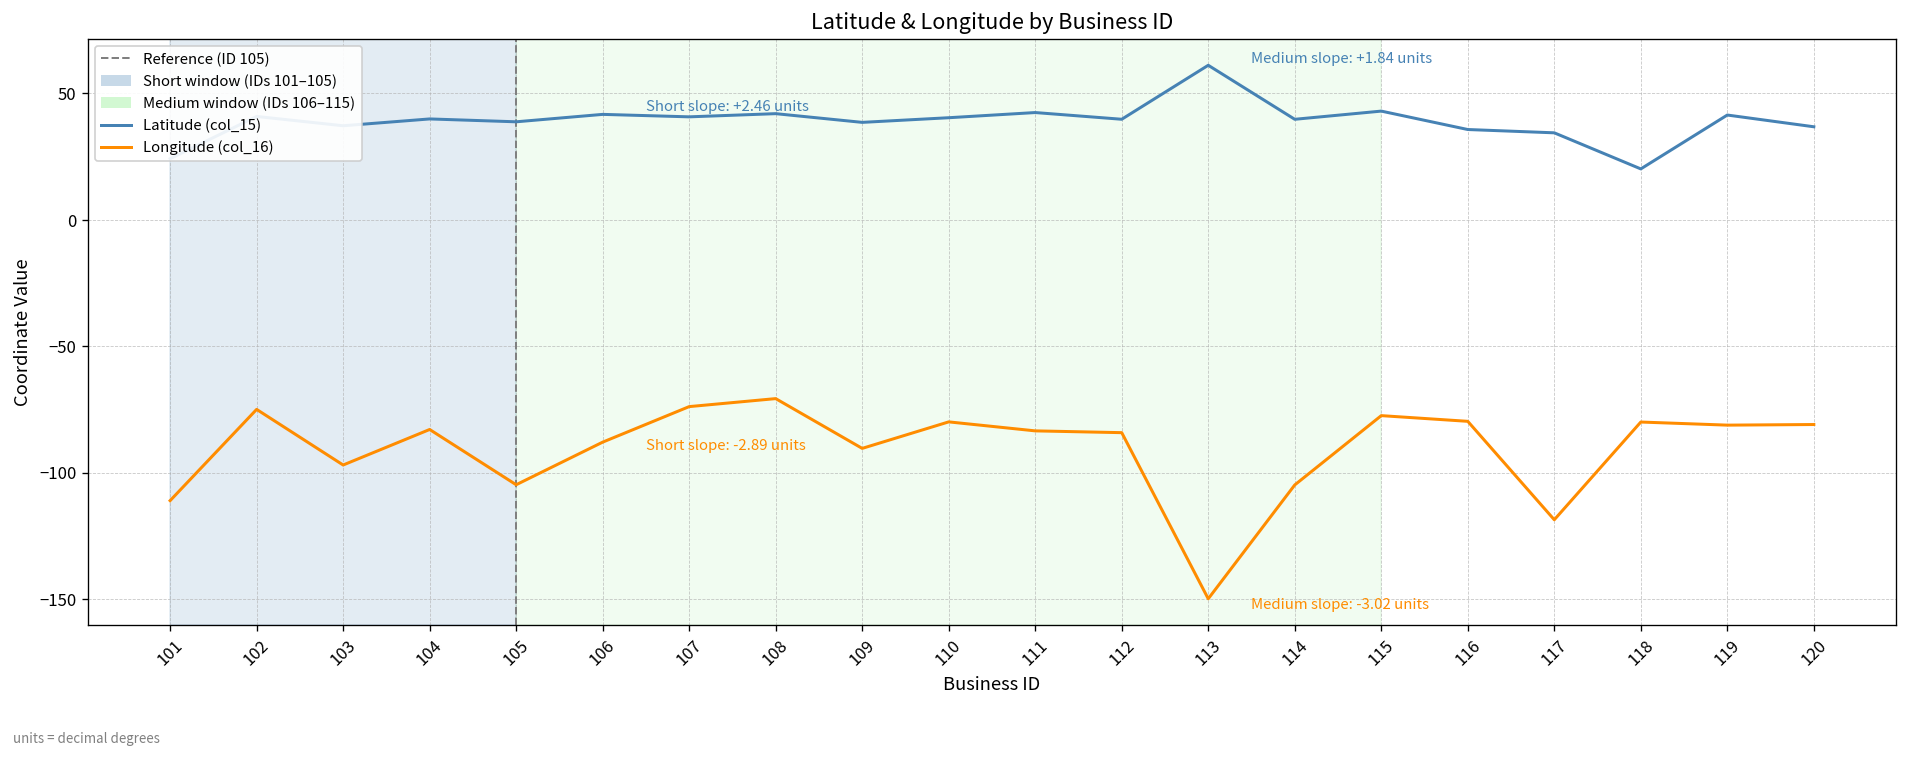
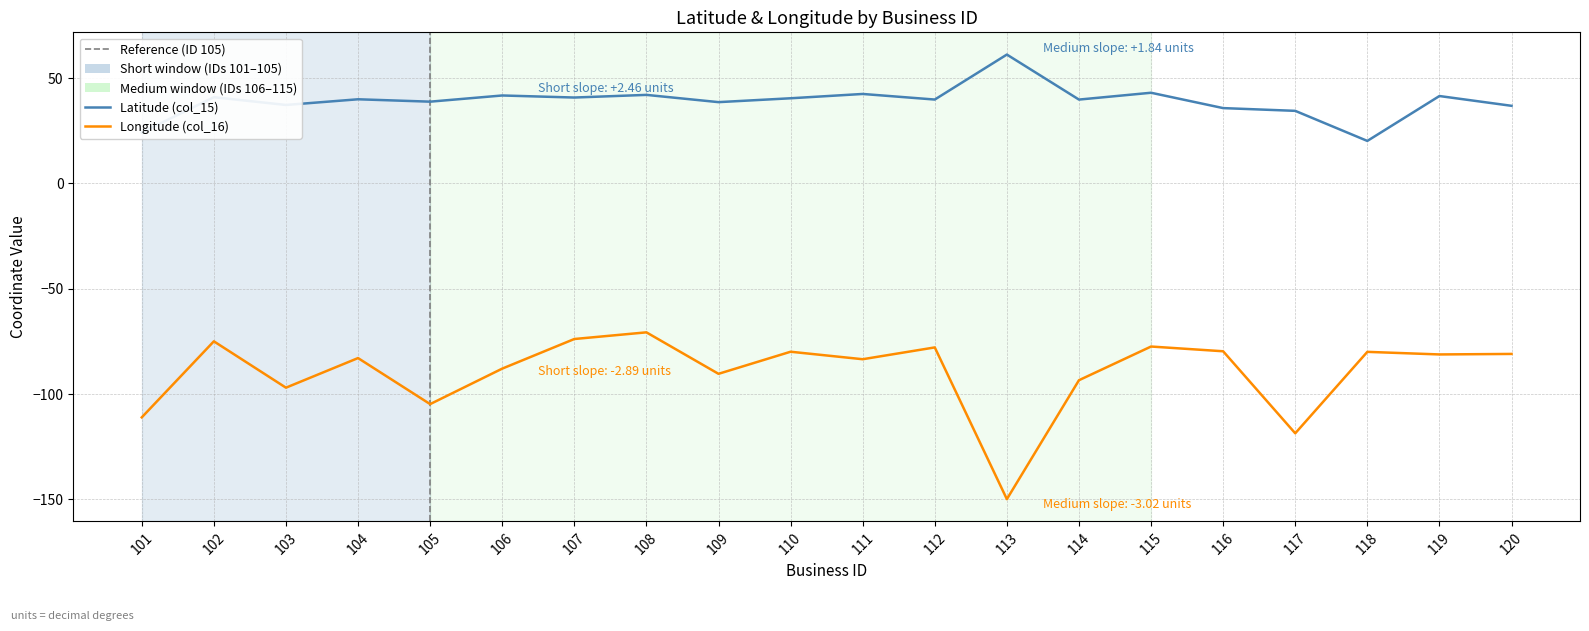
Longitude (col_16), 112: -84 -> -78
Longitude (col_16), 114: -105 -> -93
